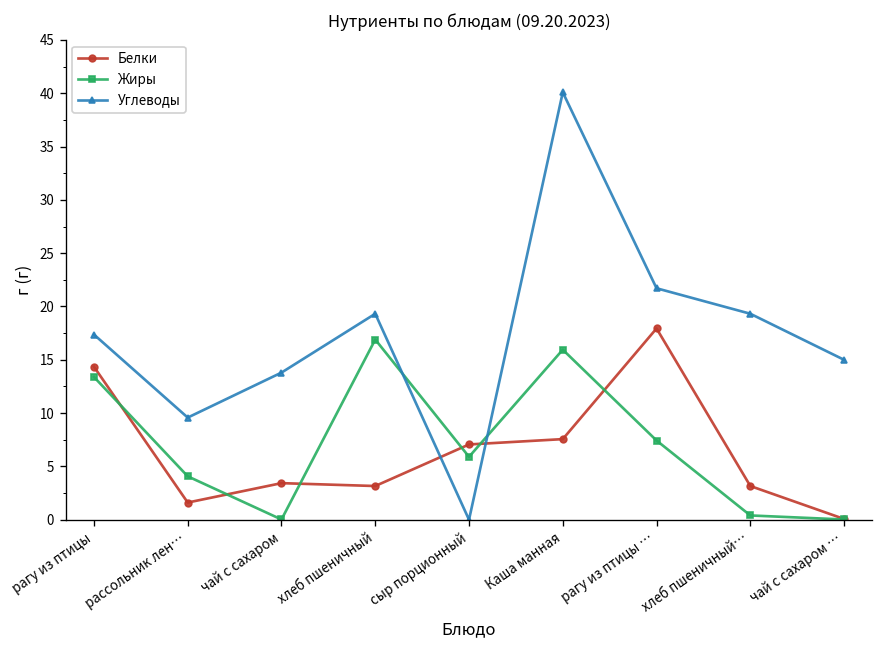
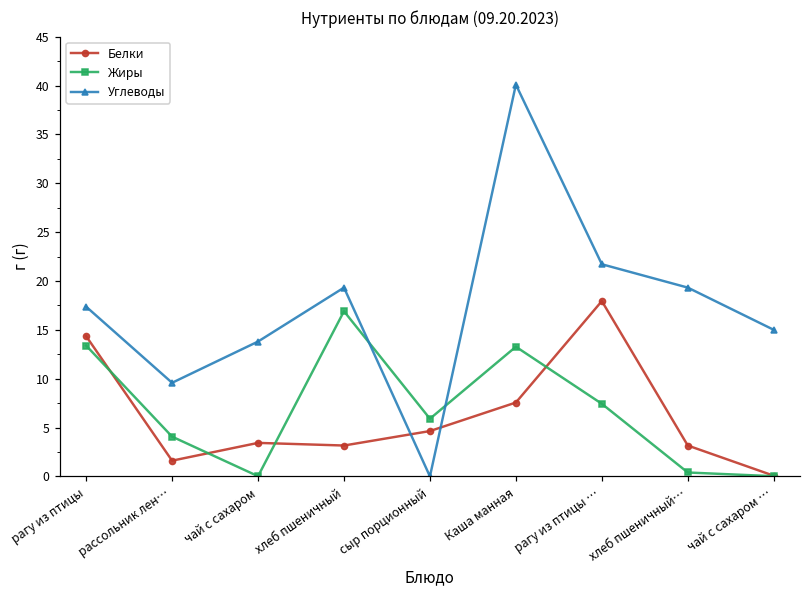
Белки, сыр порционный: 7 -> 5
Жиры, Каша манная: 16 -> 13
